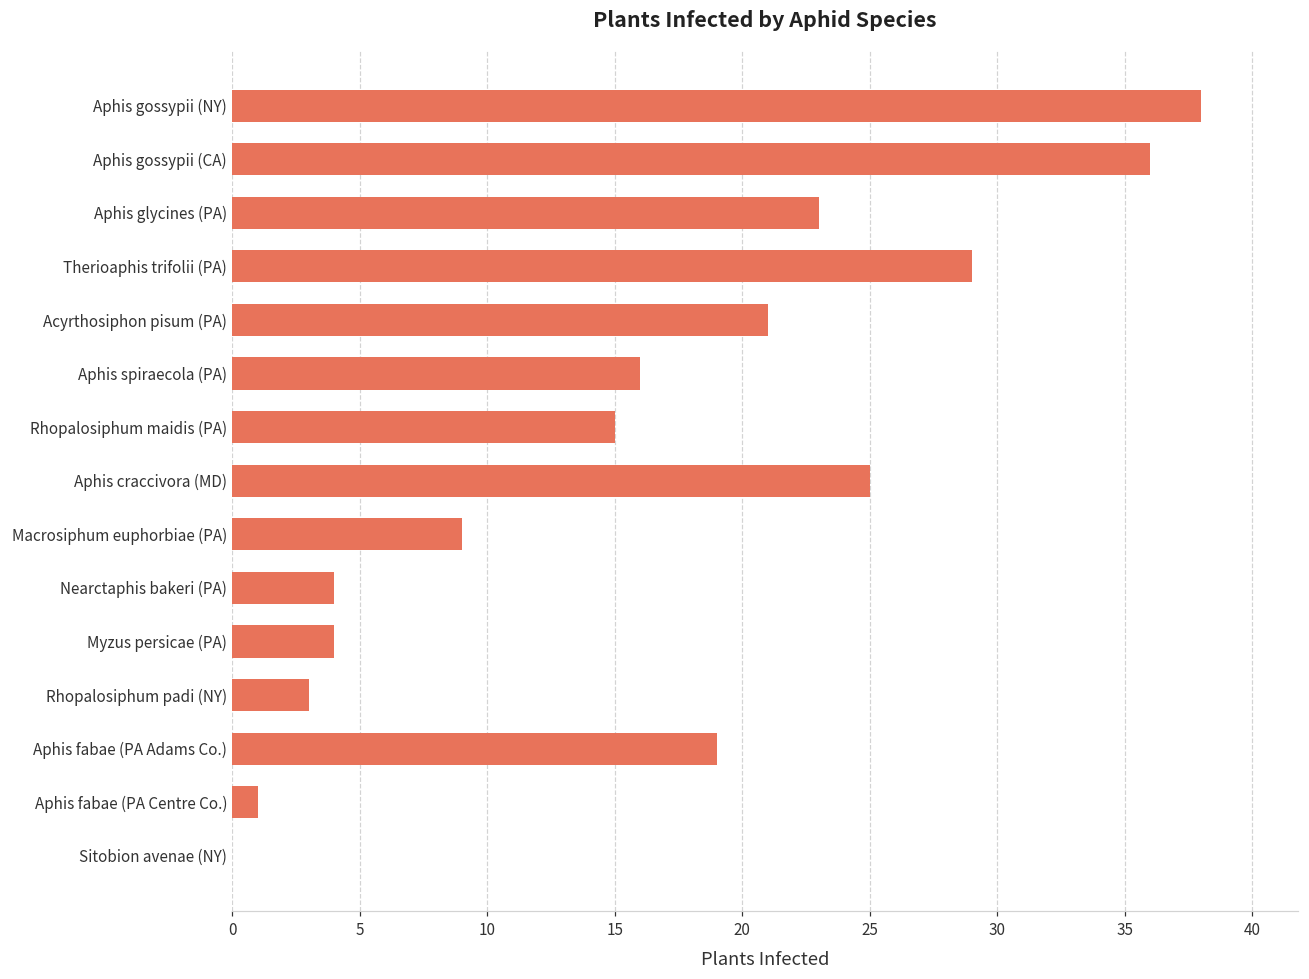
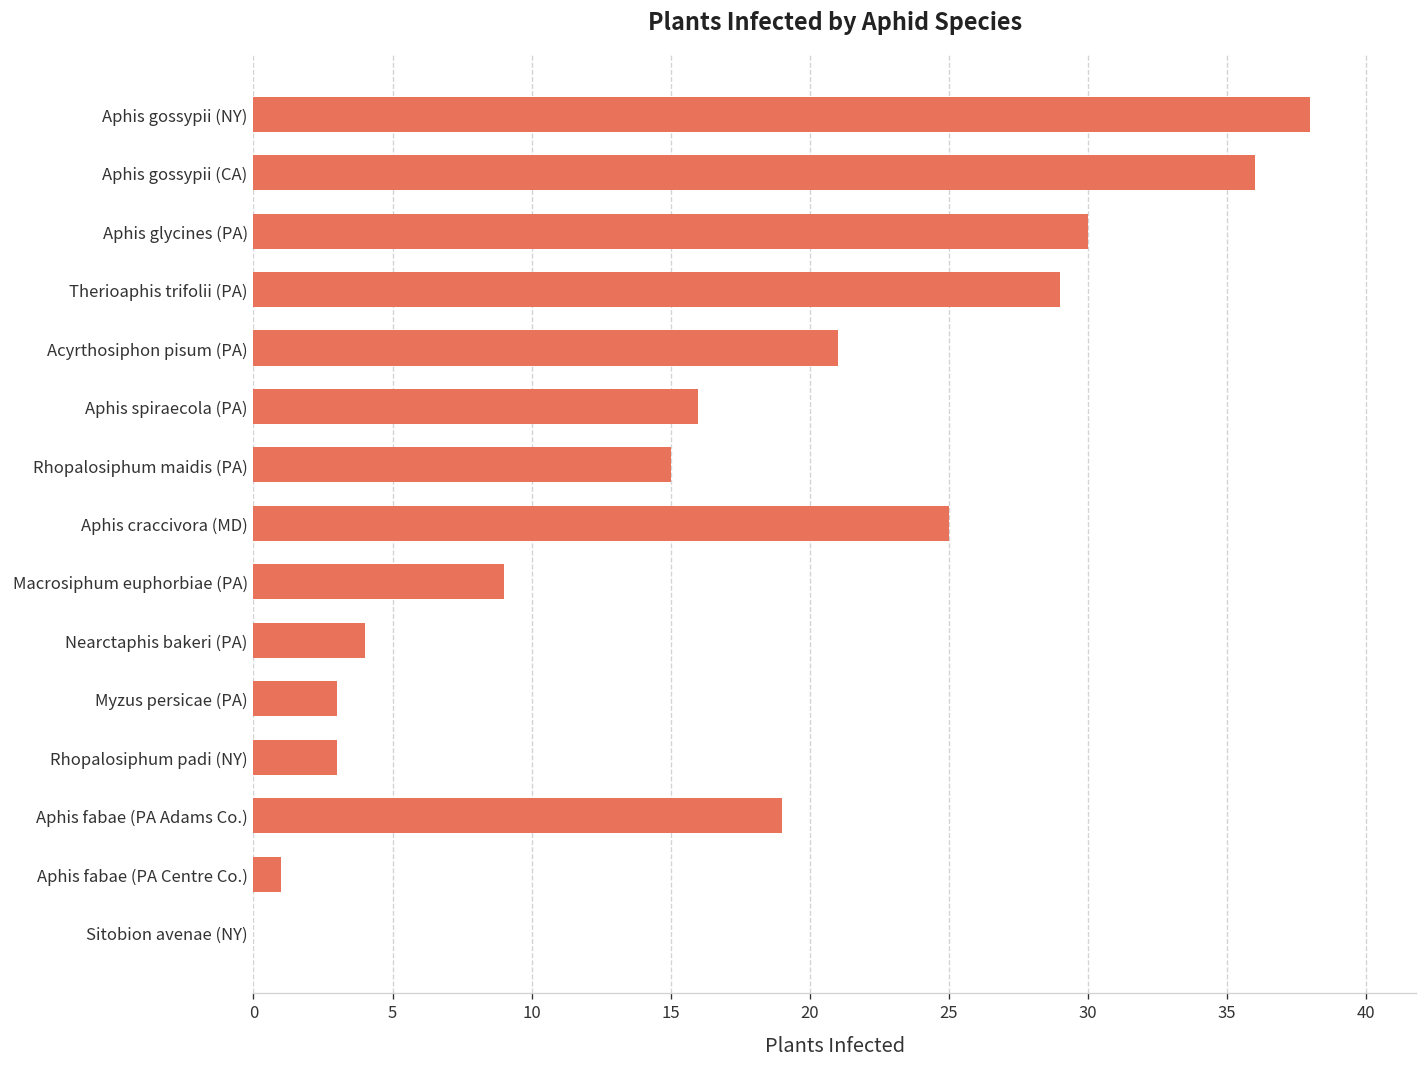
Aphis glycines (PA): 23 -> 30
Myzus persicae (PA): 4 -> 3
